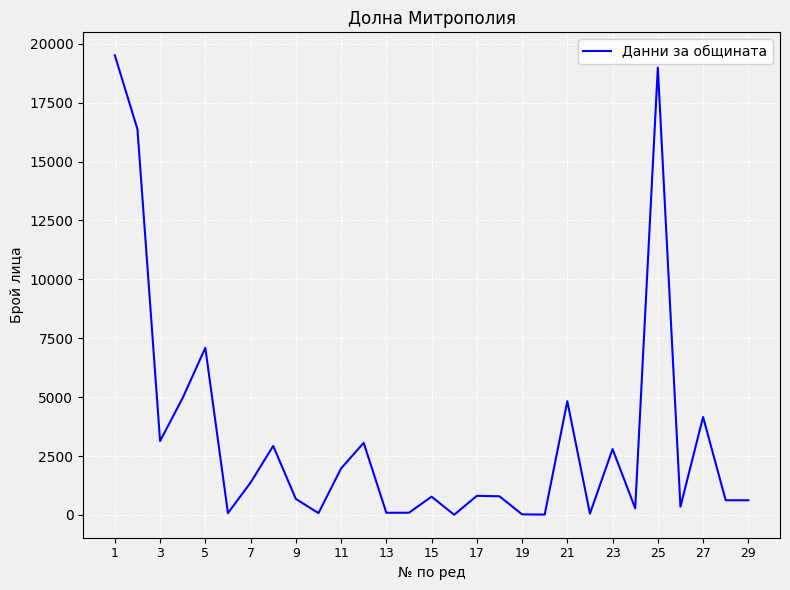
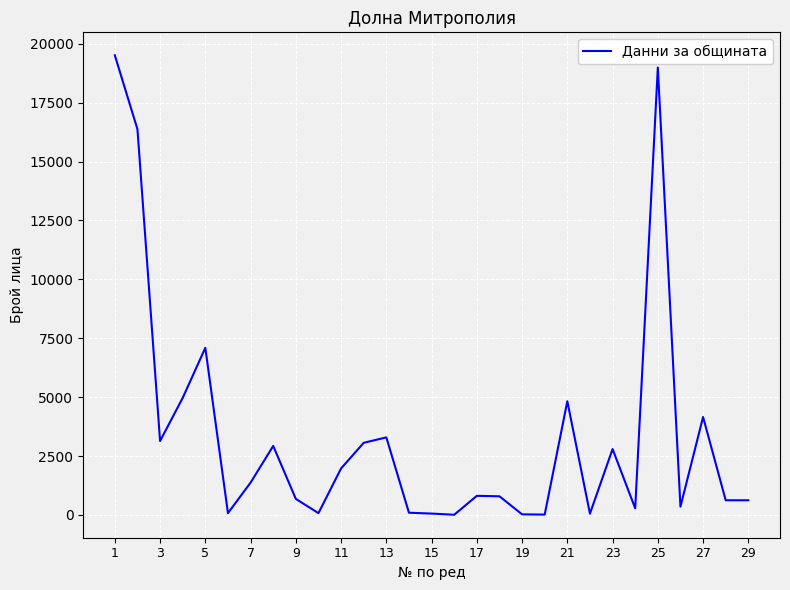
13: 100 -> 3300
15: 800 -> 100
